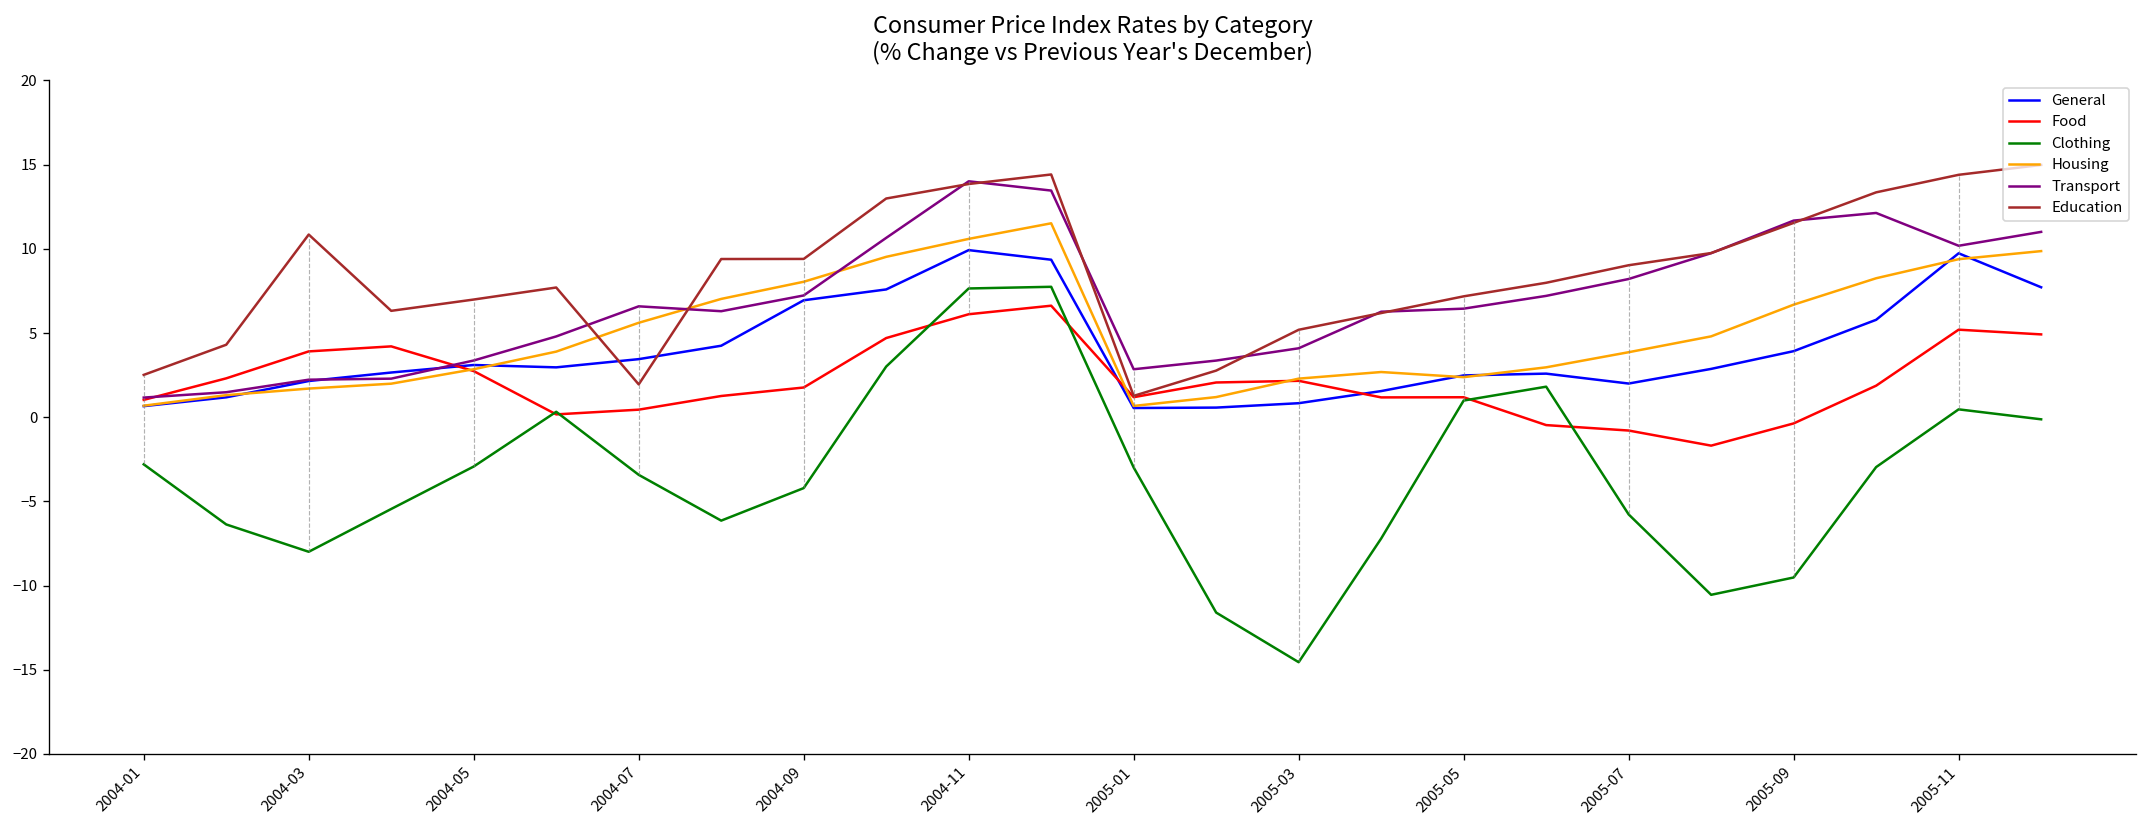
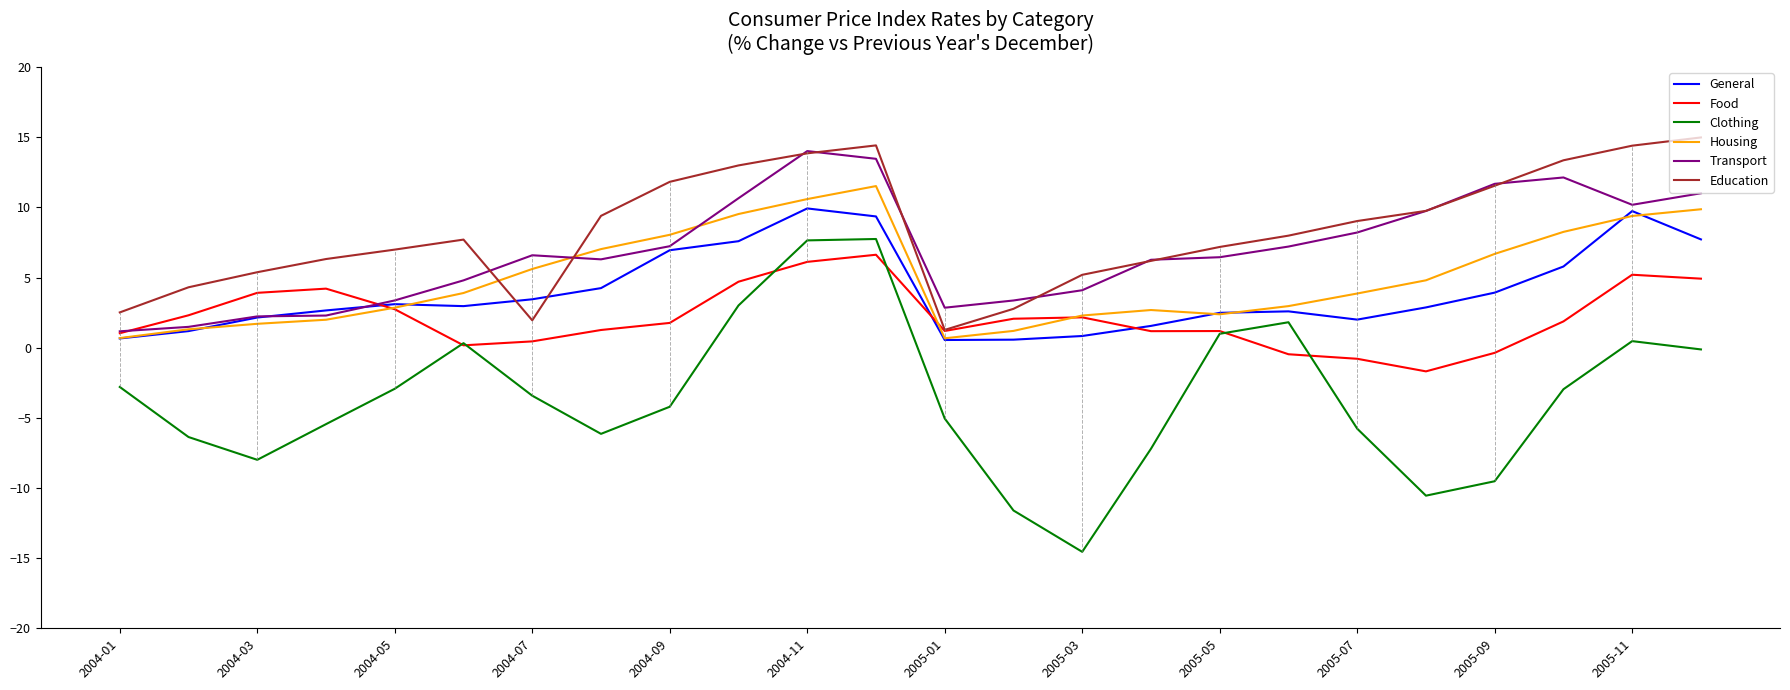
Education, 2004-03: 10.8 -> 5.4
Education, 2004-09: 9.4 -> 11.8
Clothing, 2005-01: -3.0 -> -5.1
